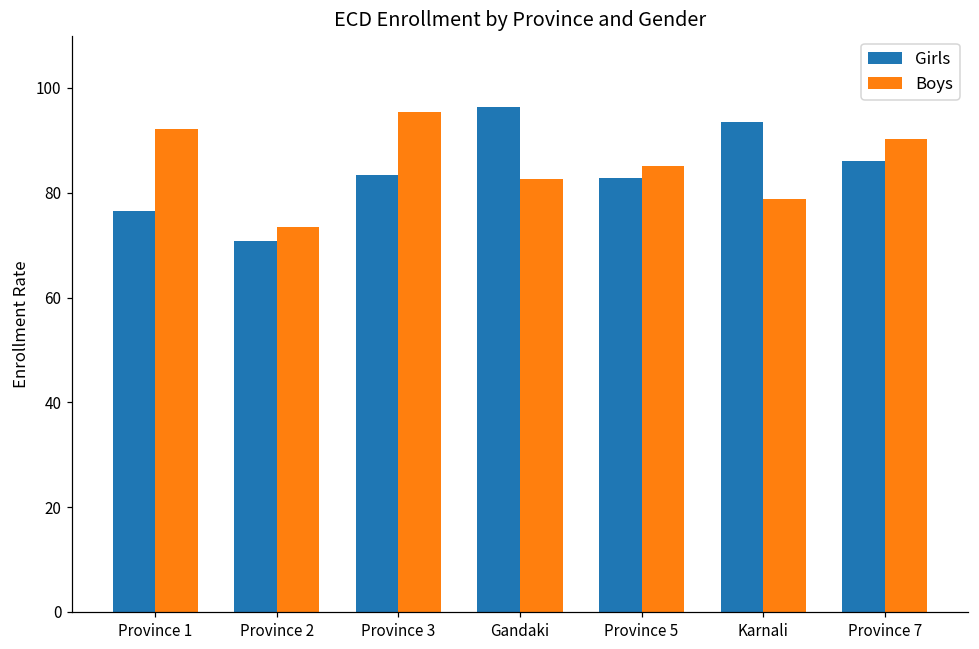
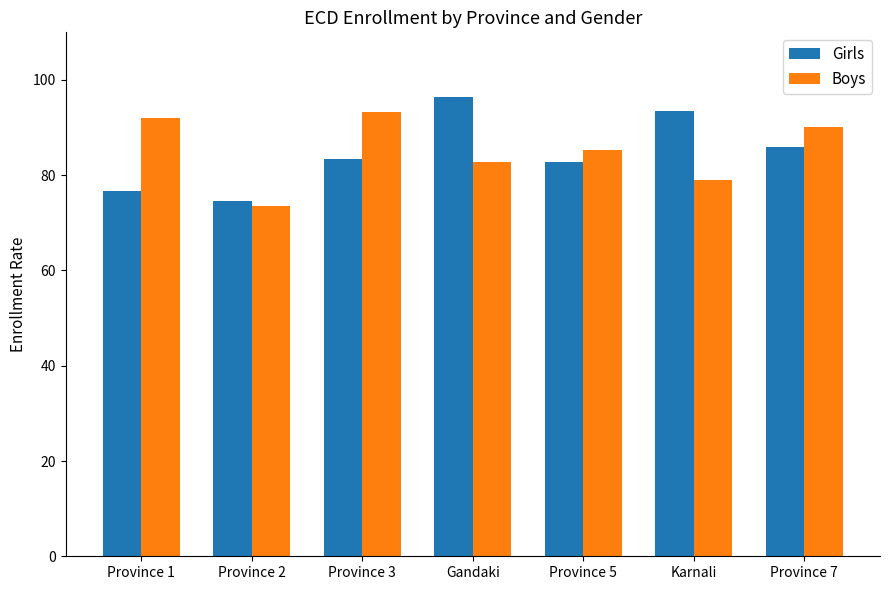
Girls, Province 2: 71 -> 75
Boys, Province 3: 96 -> 93
